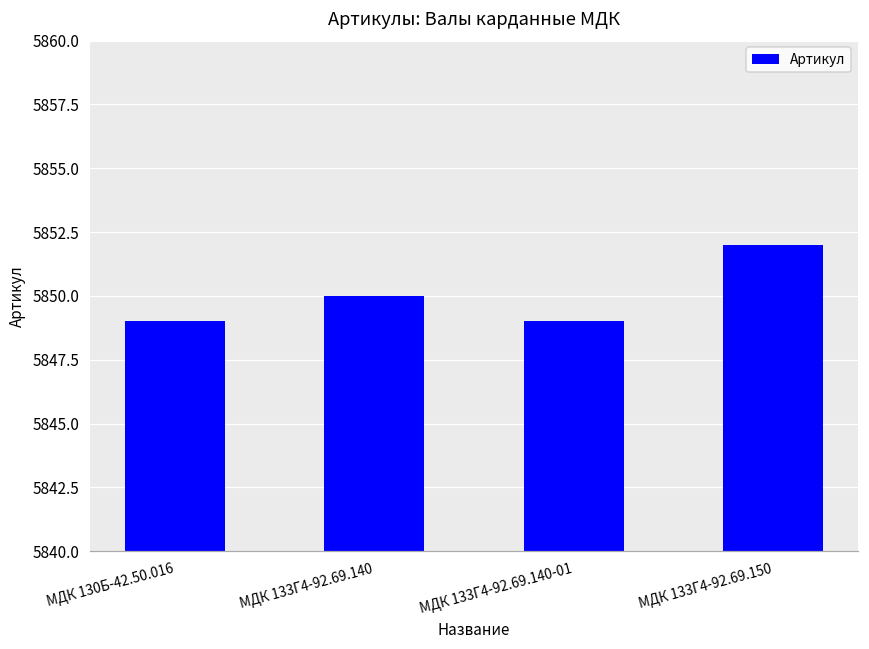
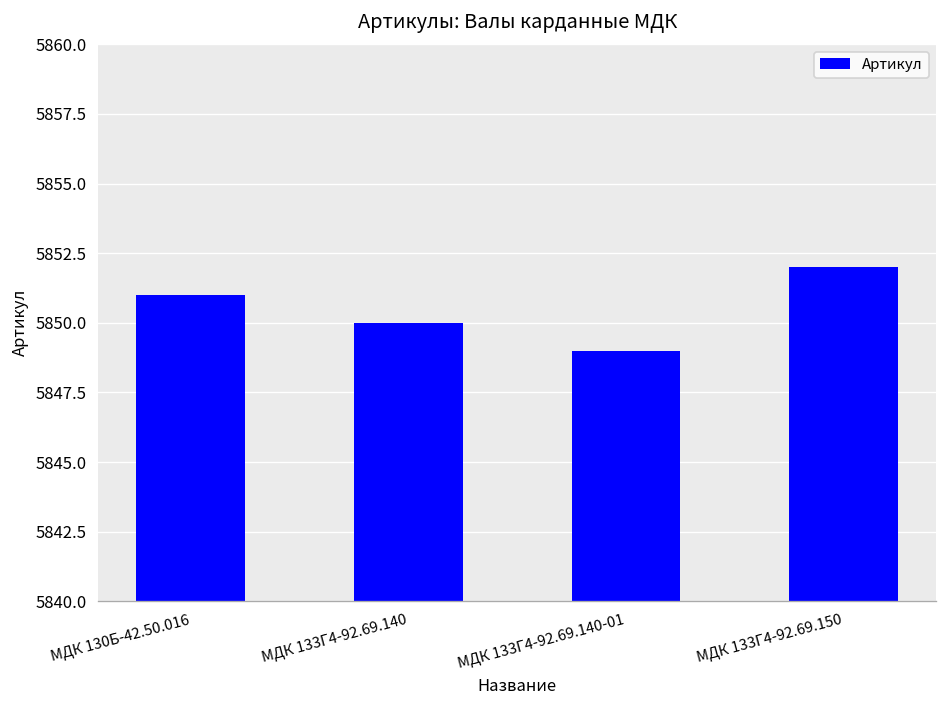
МДК 130Б-42.50.016: 5849 -> 5851
